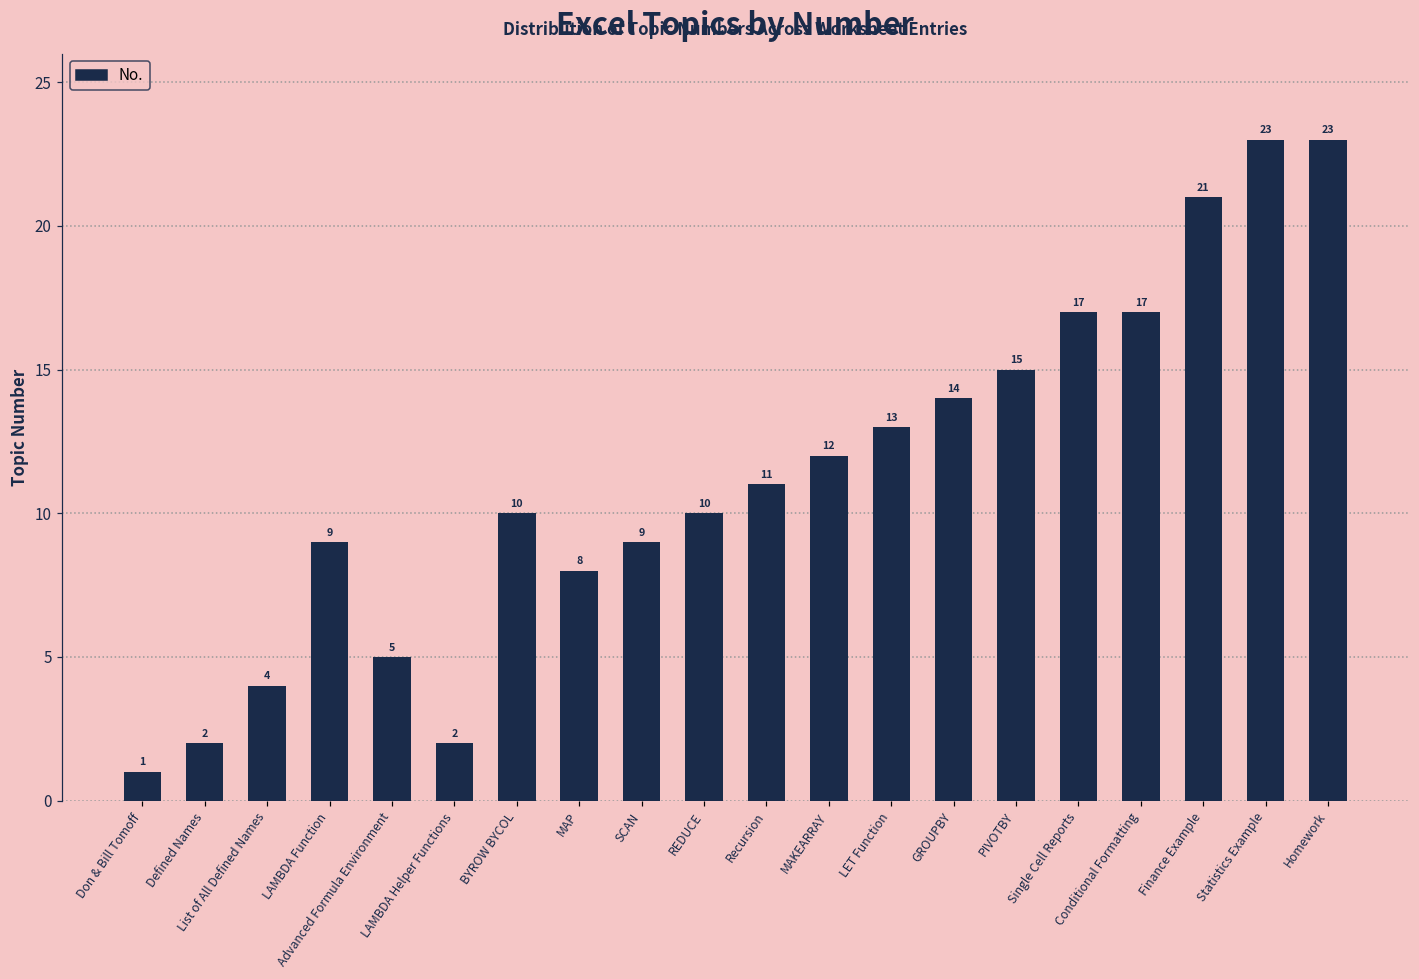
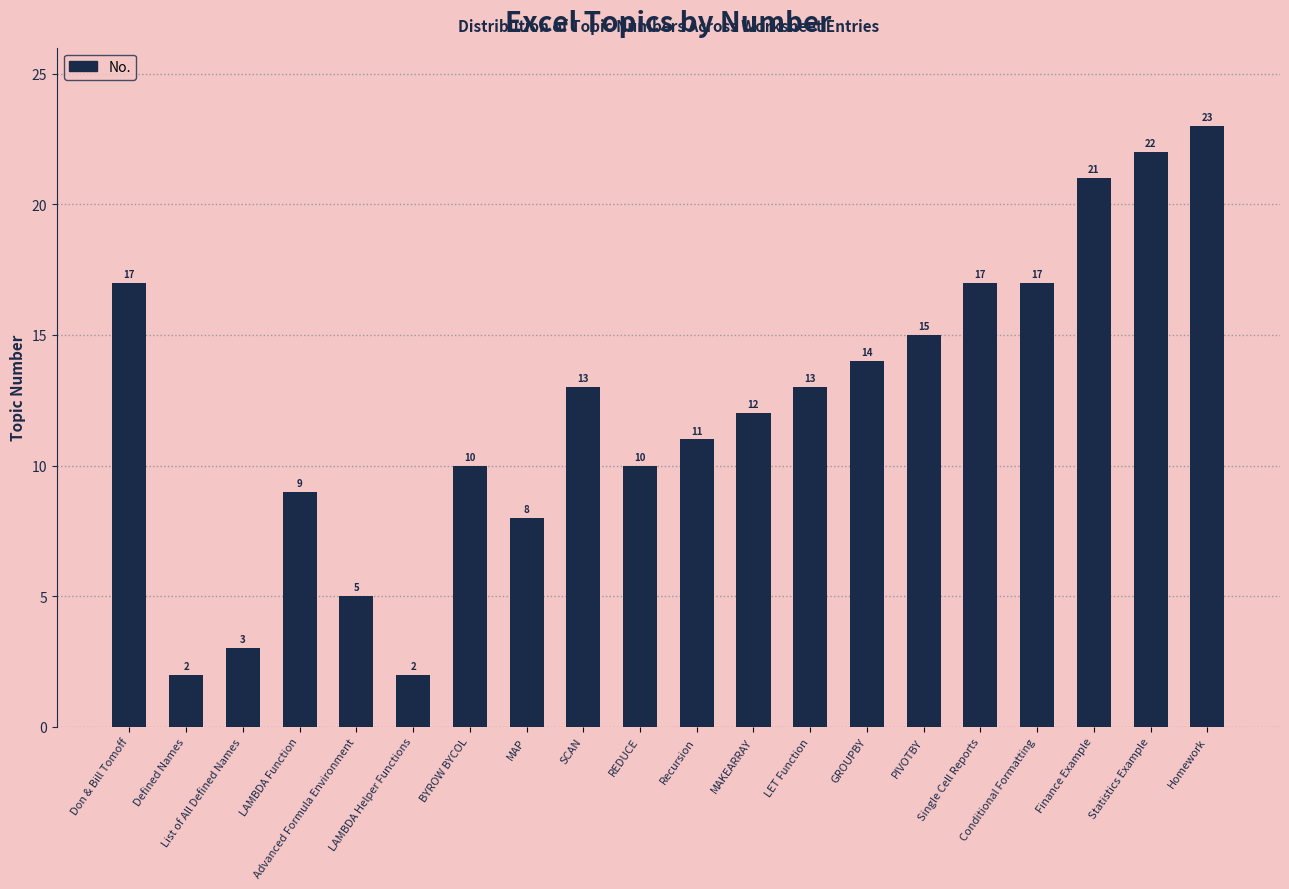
Don & Bill Tomoff: 1 -> 17
List of All Defined Names: 4 -> 3
SCAN: 9 -> 13
Statistics Example: 23 -> 22
